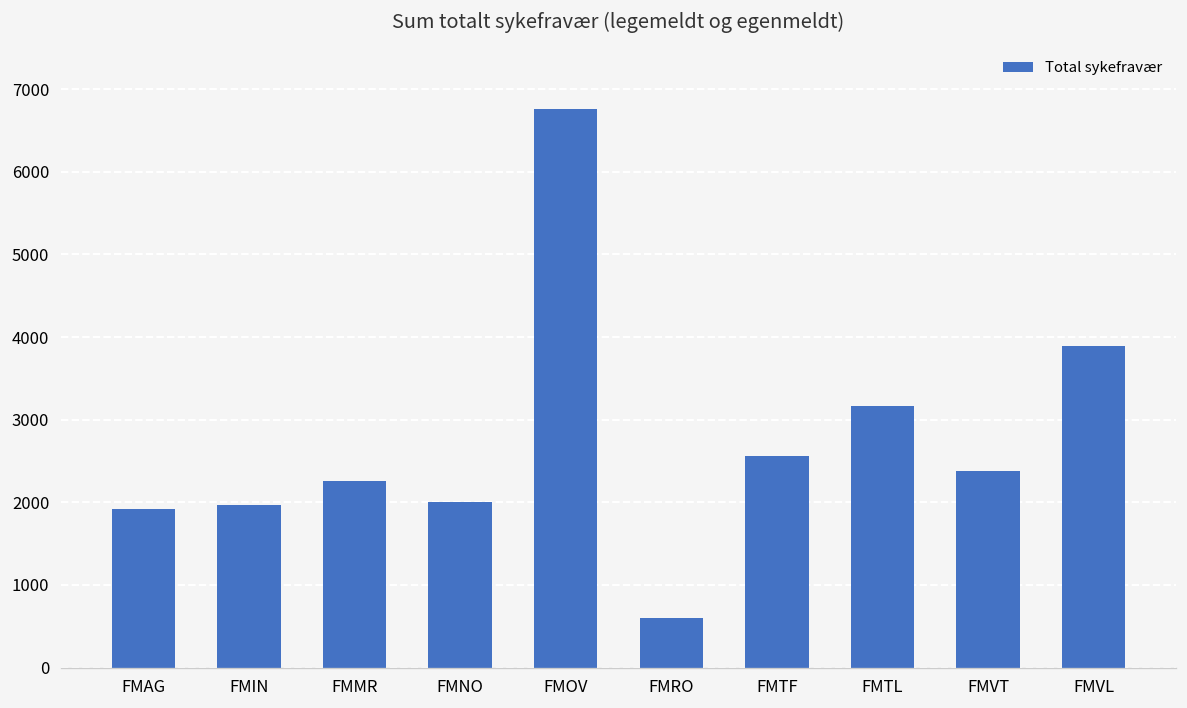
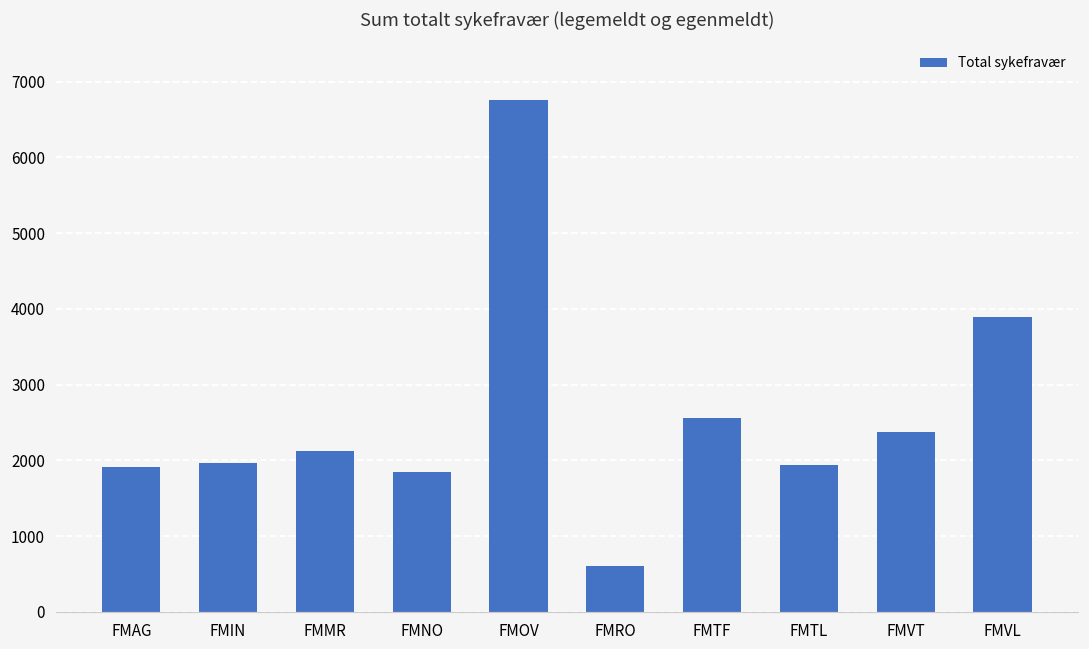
FMMR: 2300 -> 2100
FMNO: 2000 -> 1900
FMTL: 3200 -> 1900
